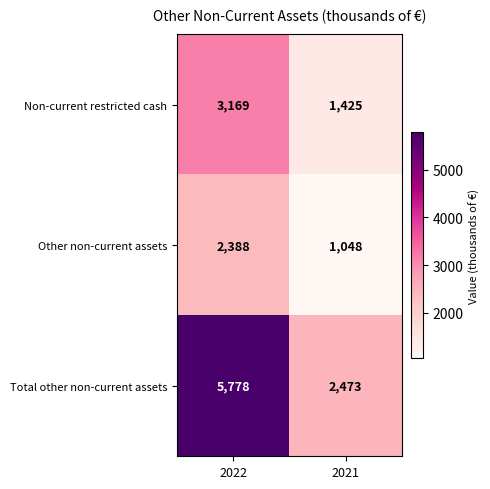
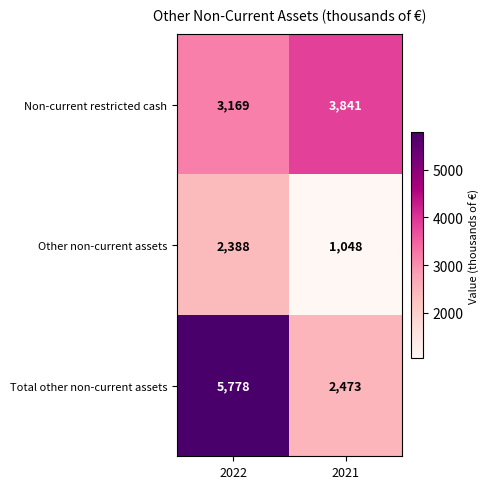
Non-current restricted cash, 2021: 1,425 -> 3,841
